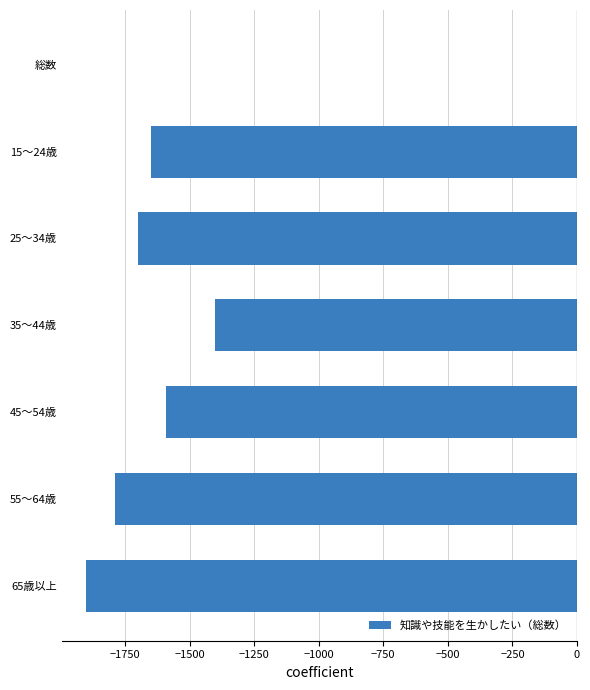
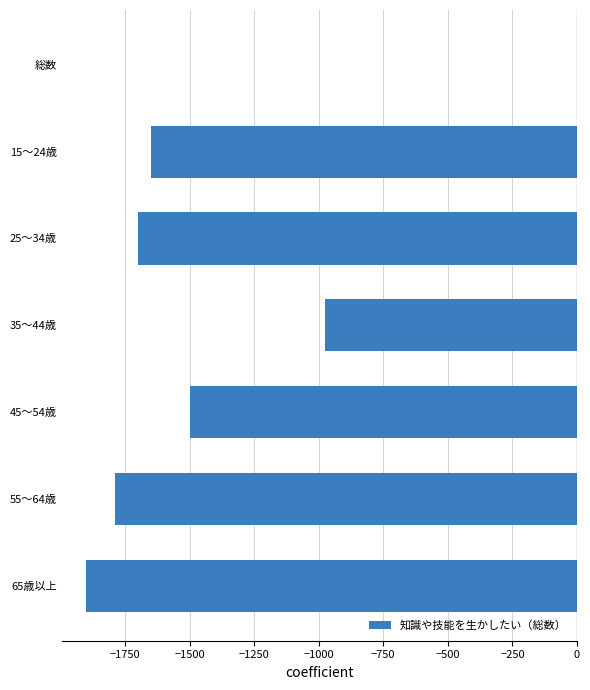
35～44歳: -1400 -> -970
45～54歳: -1590 -> -1500
